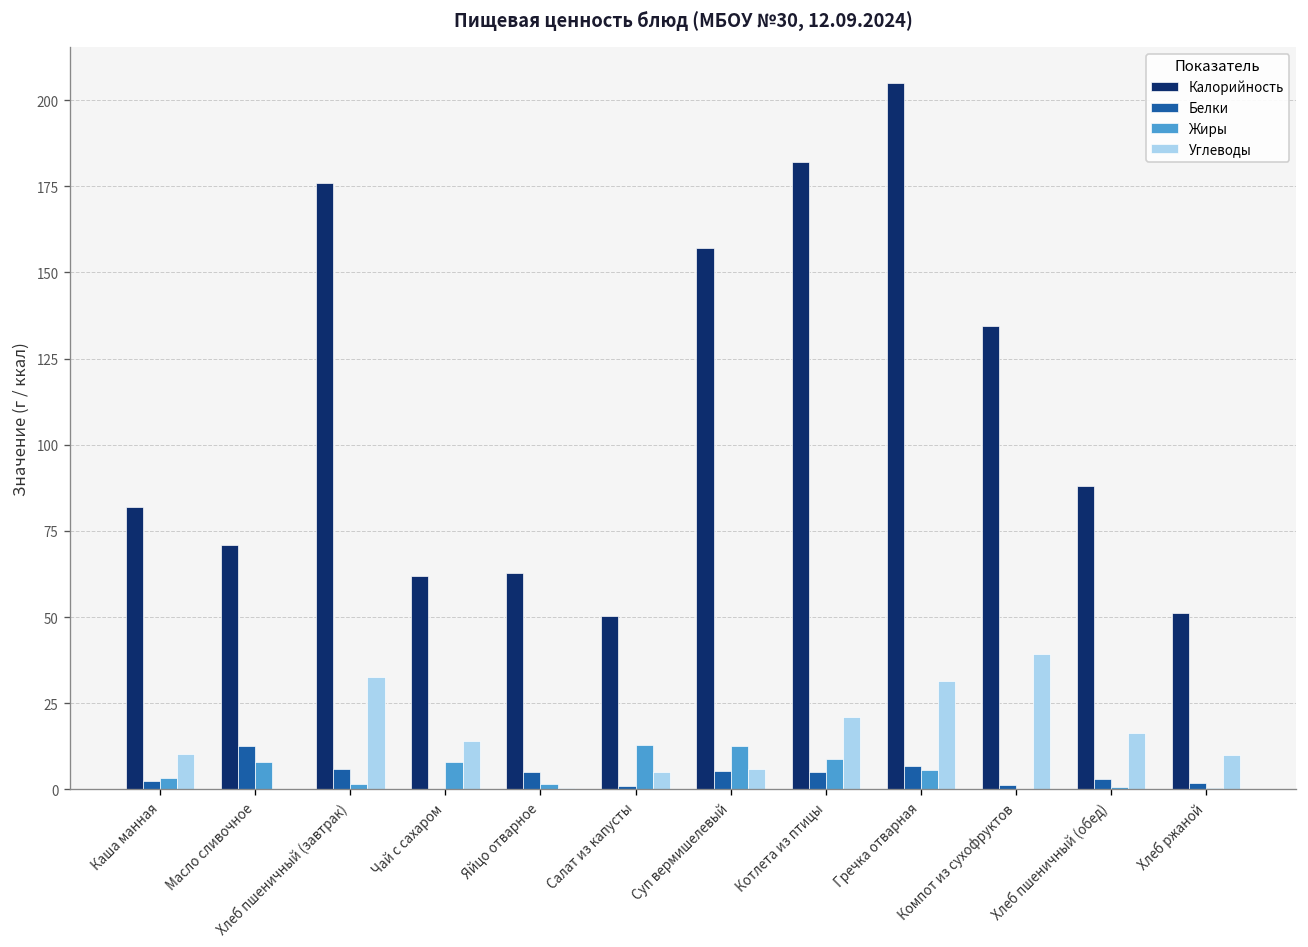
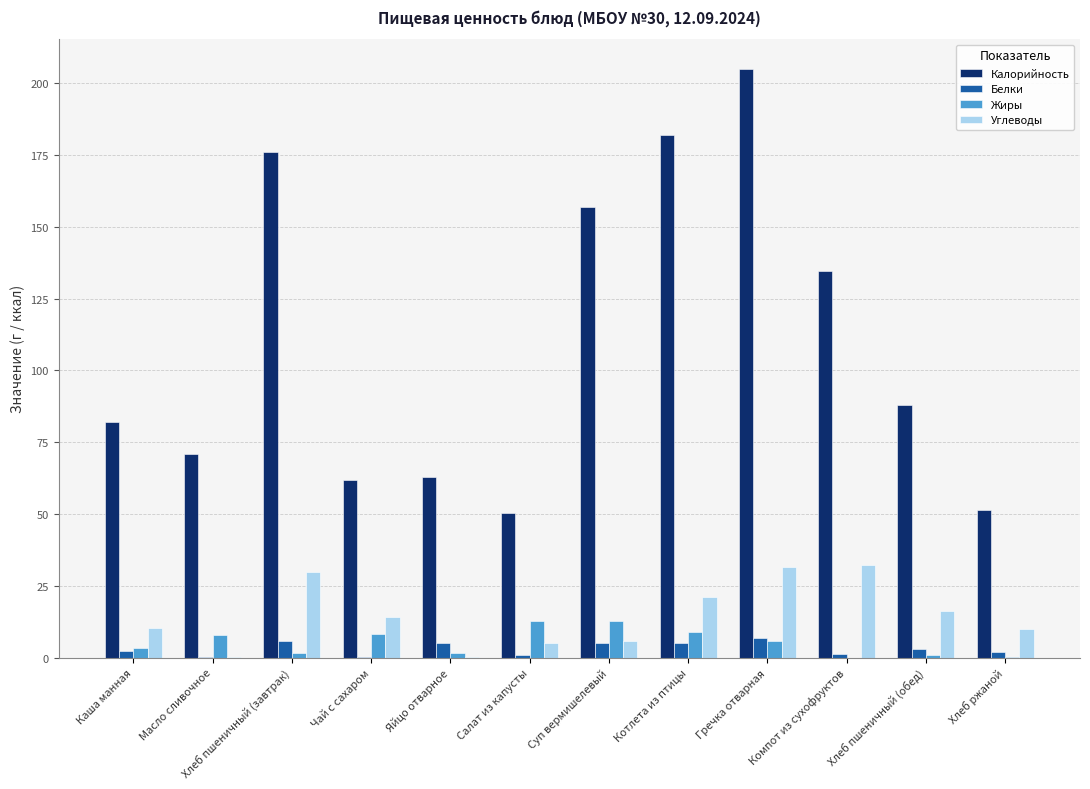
Белки, Масло сливочное: 13 -> 0
Углеводы, Хлеб пшеничный (завтрак): 33 -> 30
Углеводы, Компот из сухофруктов: 39 -> 32
